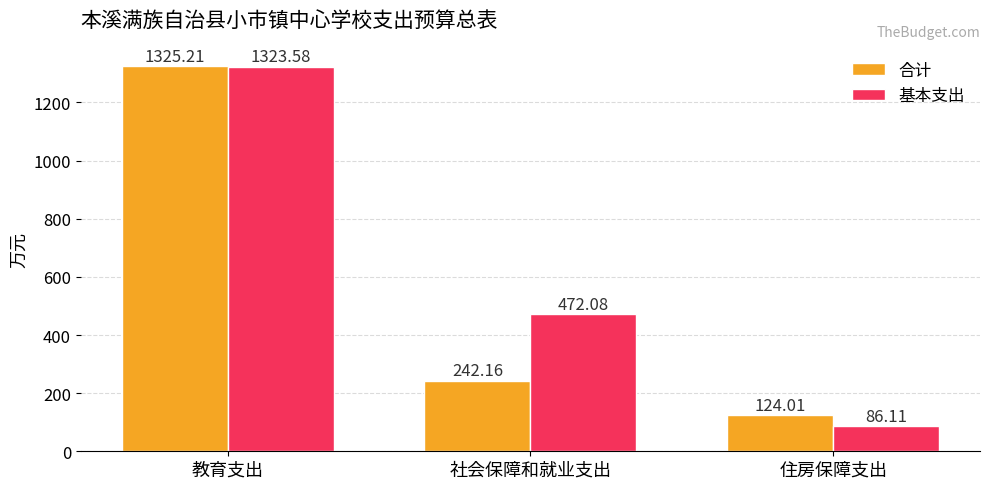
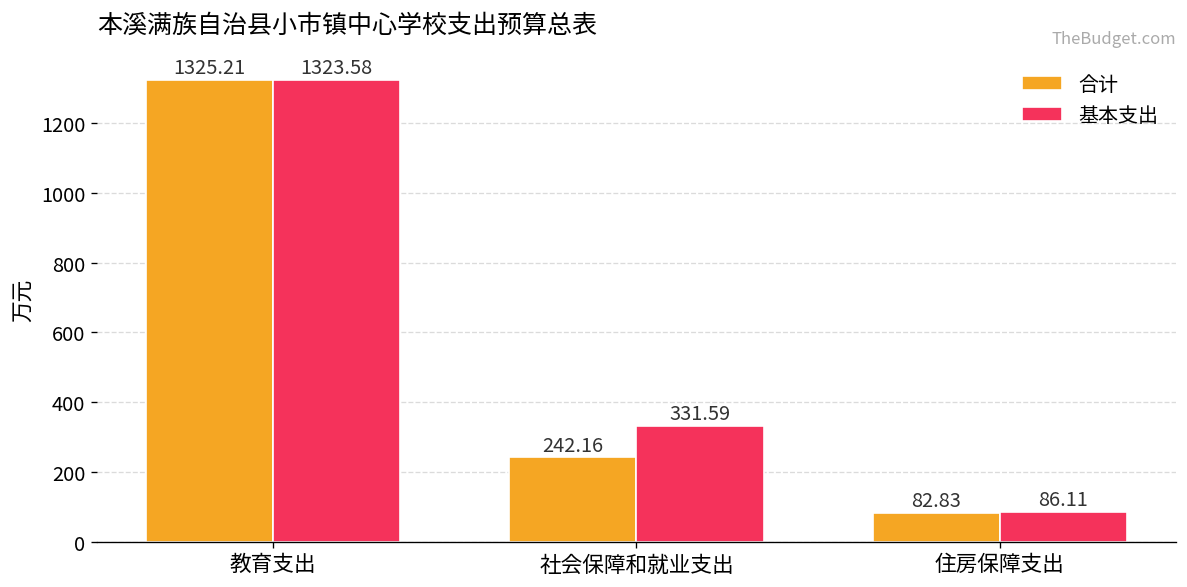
基本支出, 社会保障和就业支出: 472.08 -> 331.59
合计, 住房保障支出: 124.01 -> 82.83
